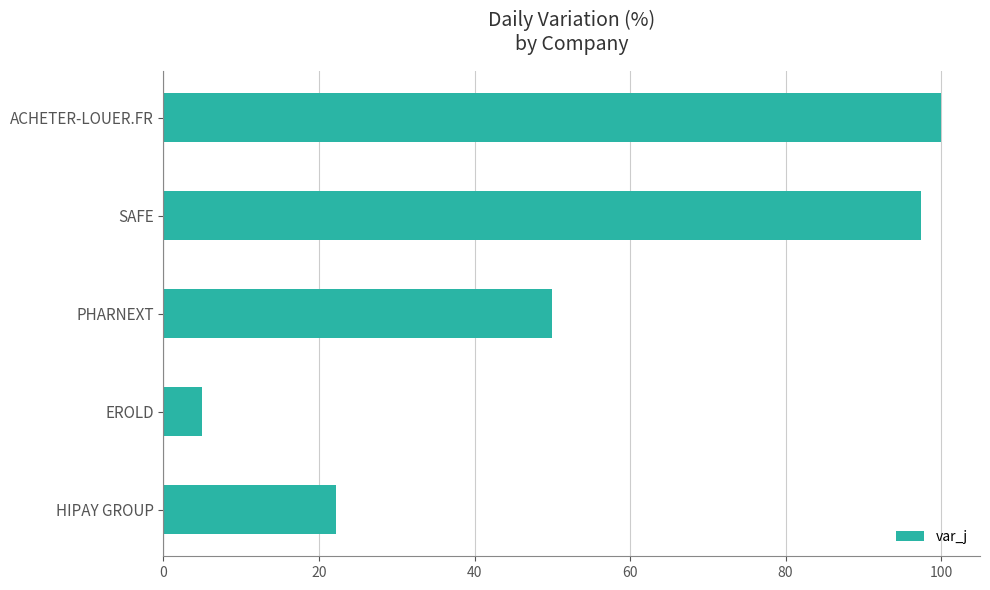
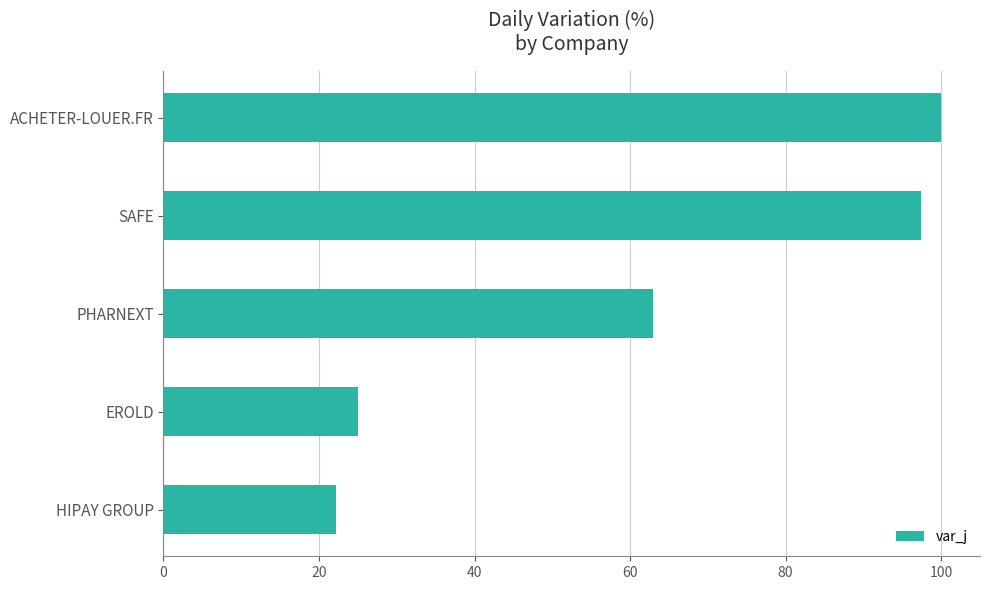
PHARNEXT: 50 -> 63
EROLD: 5 -> 25
